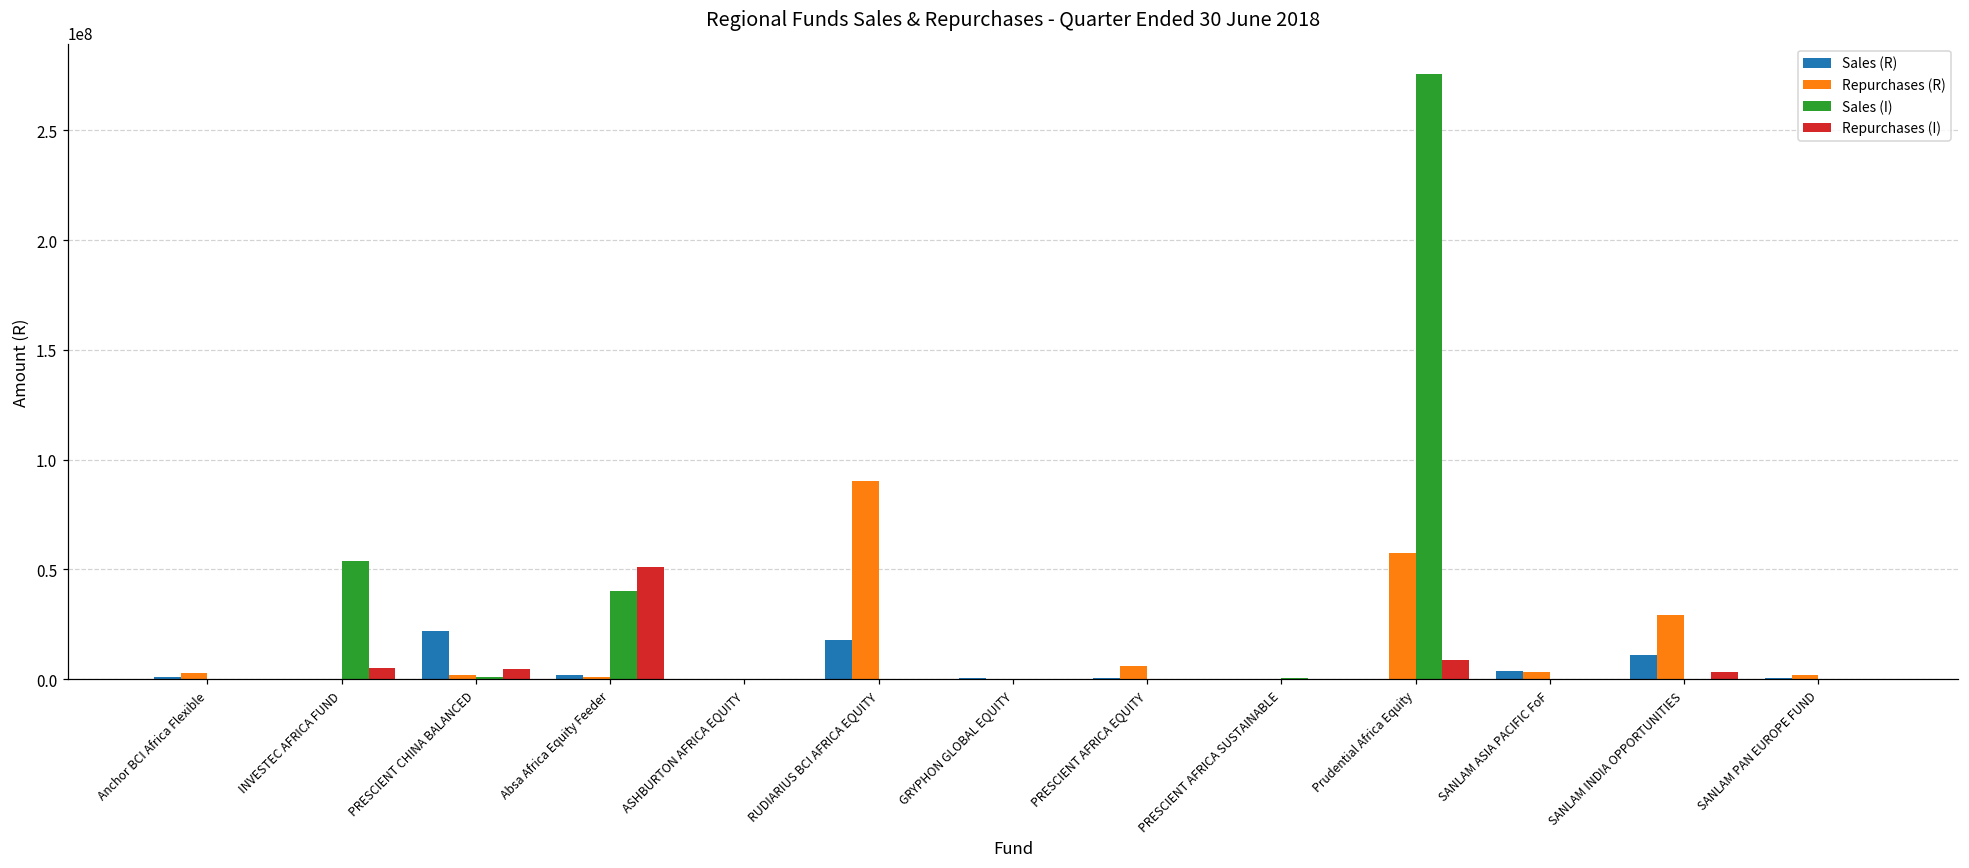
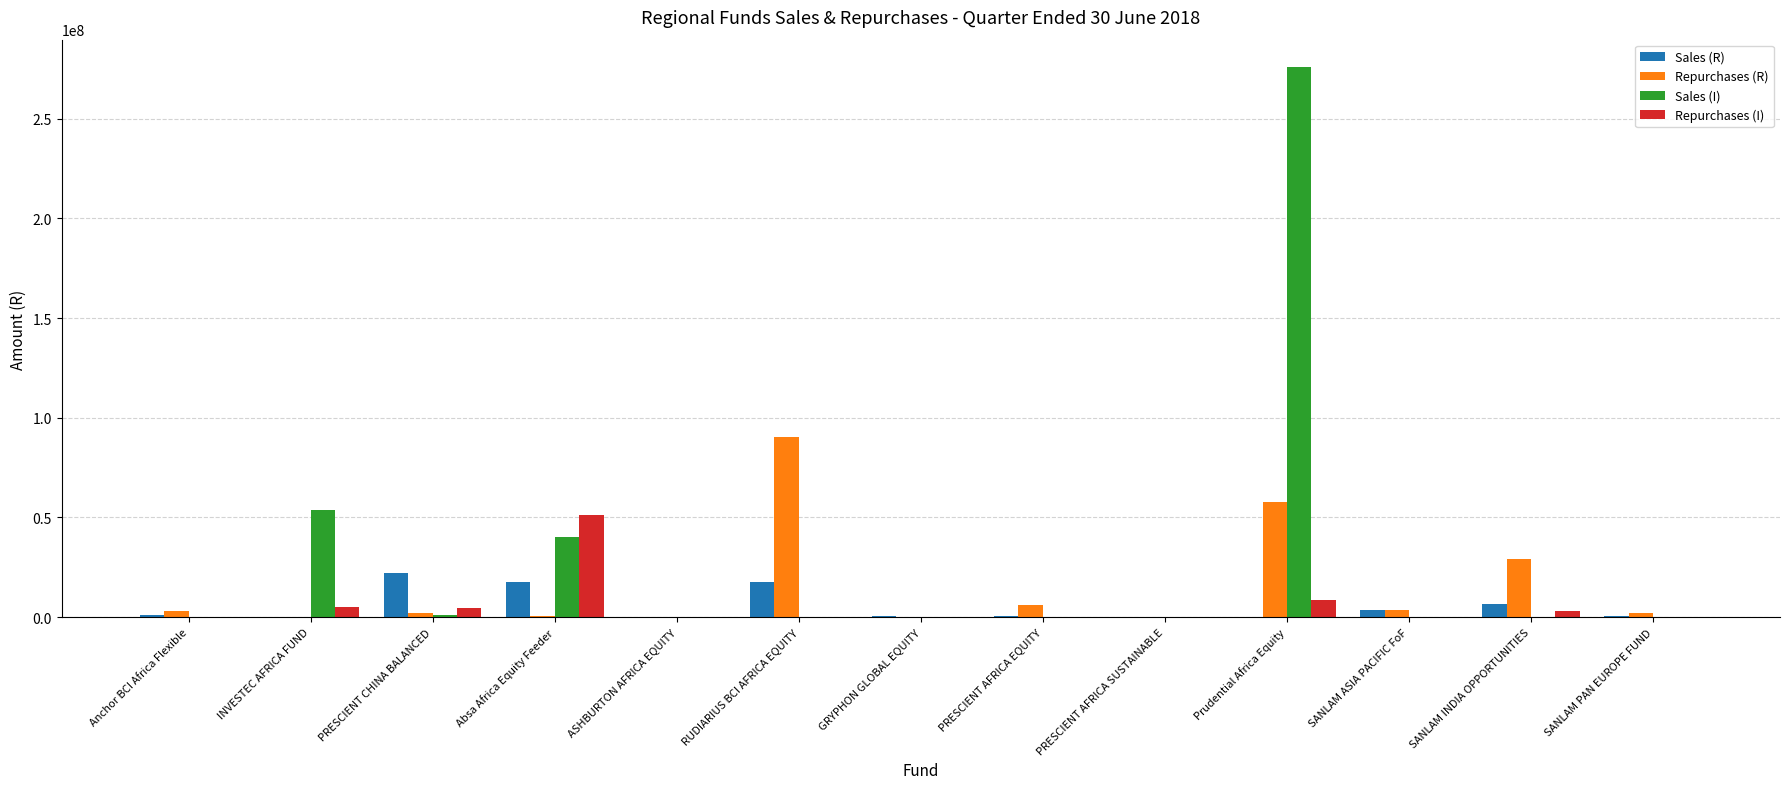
Sales (R), Absa Africa Equity Feeder: 2000000 -> 18000000
Sales (R), SANLAM INDIA OPPORTUNITIES: 11000000 -> 6000000
